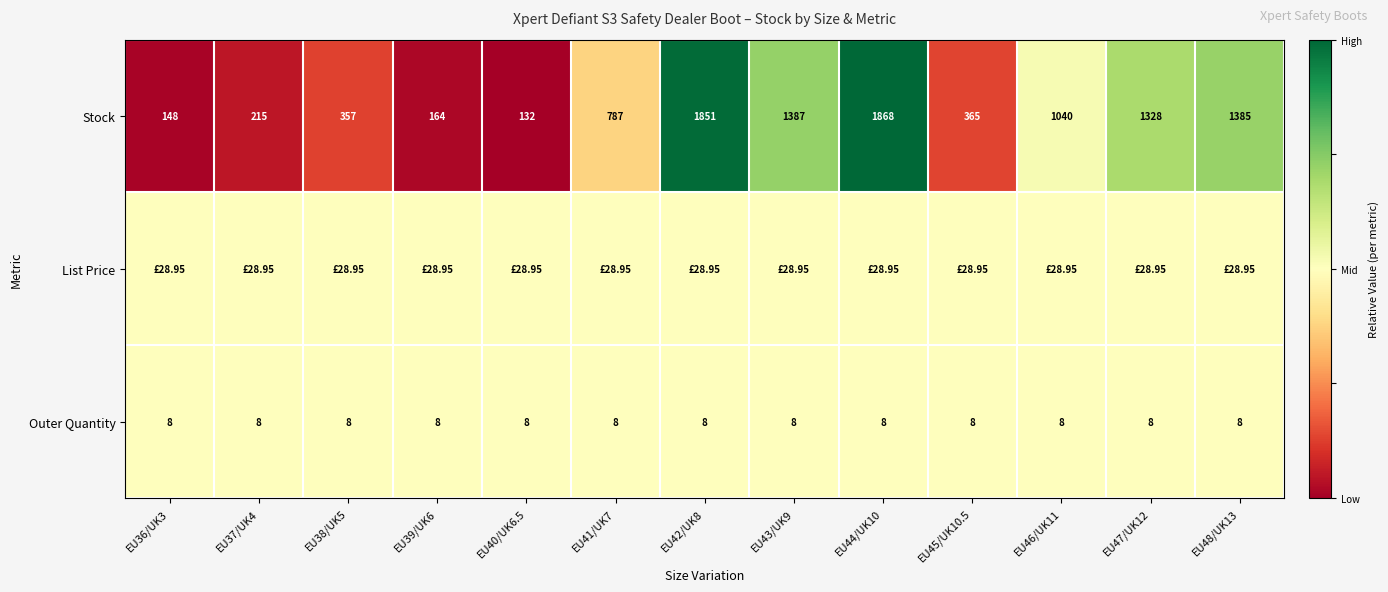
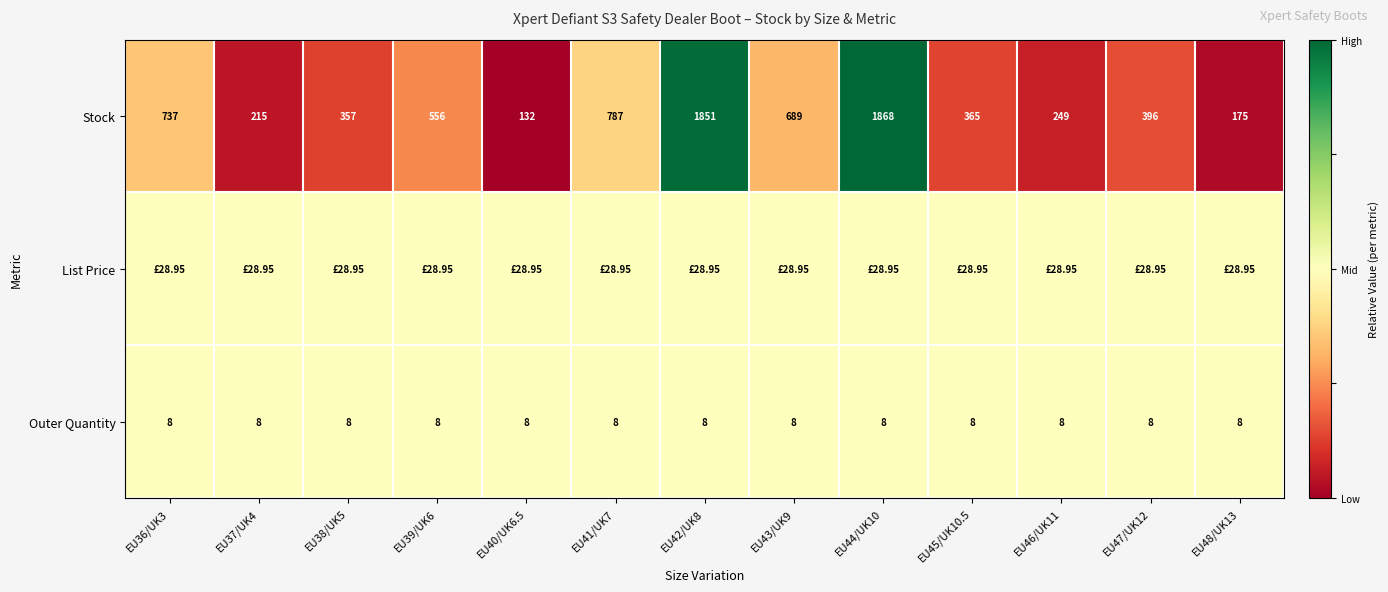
Stock, EU36/UK3: 148 -> 737
Stock, EU39/UK6: 164 -> 556
Stock, EU43/UK9: 1387 -> 689
Stock, EU46/UK11: 1040 -> 249
Stock, EU47/UK12: 1328 -> 396
Stock, EU48/UK13: 1385 -> 175
